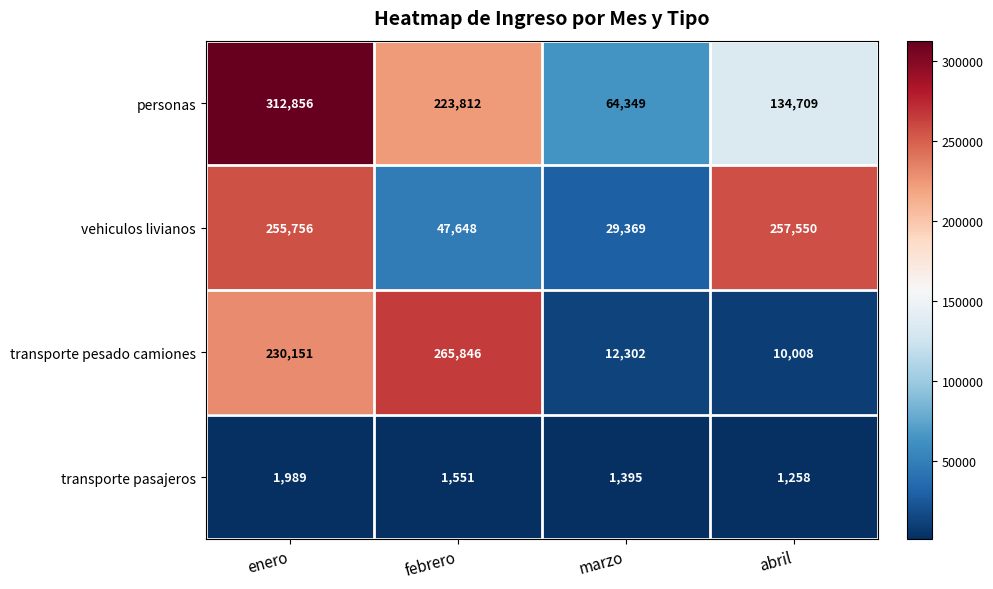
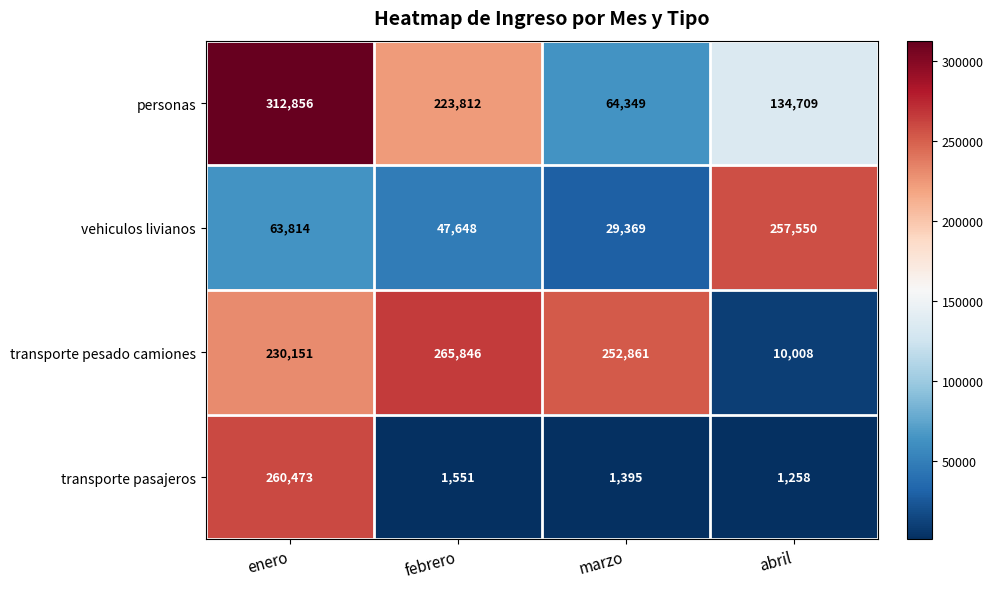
vehiculos livianos, enero: 255,756 -> 63,814
transporte pesado camiones, marzo: 12,302 -> 252,861
transporte pasajeros, enero: 1,989 -> 260,473
